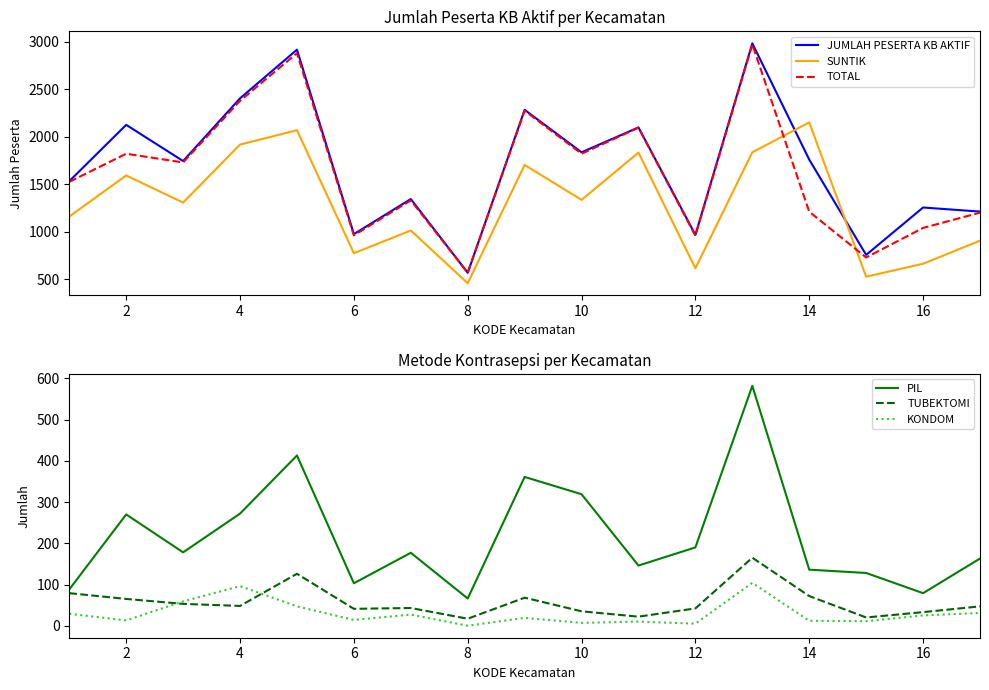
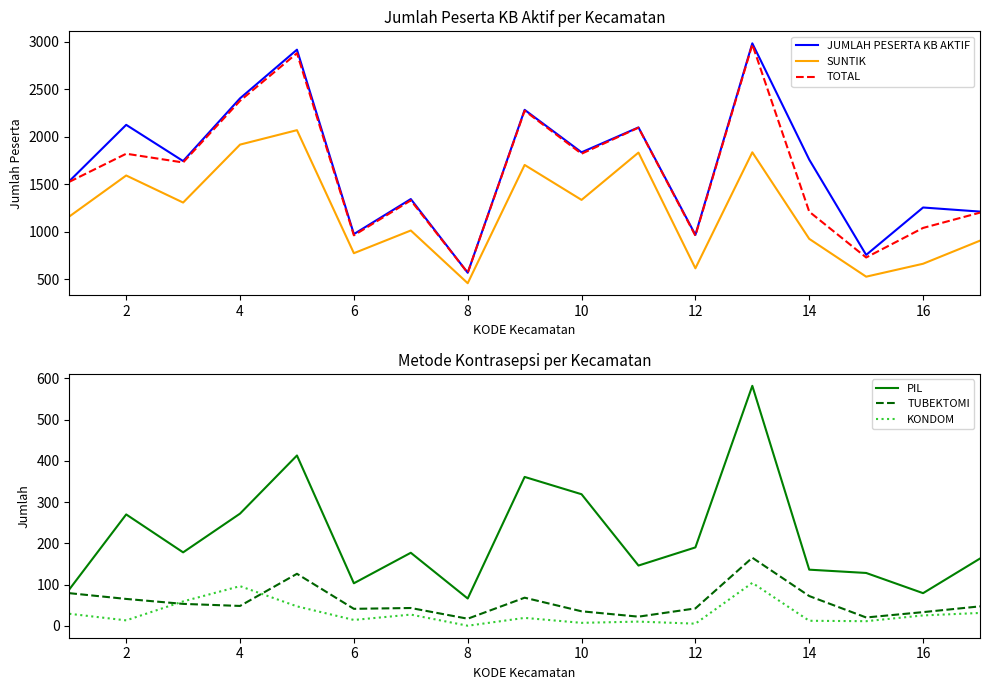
Jumlah Peserta KB Aktif per Kecamatan, SUNTIK, 14: 2200 -> 900
